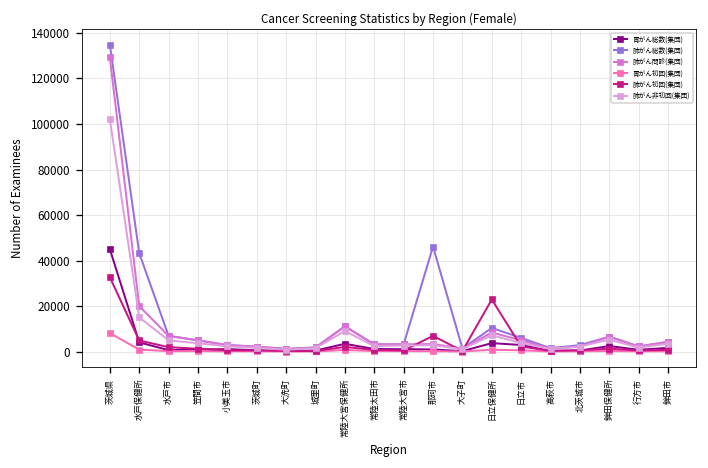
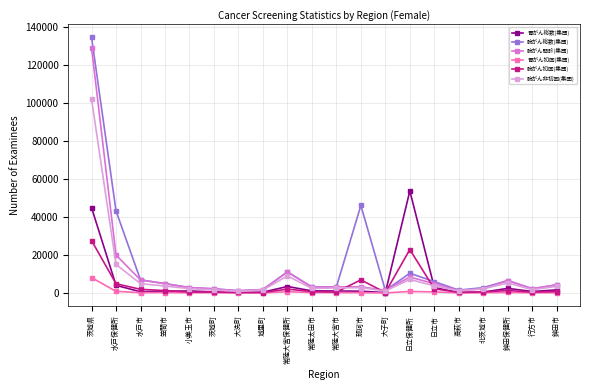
肺がん初回(集団), 茨城県: 33000 -> 28000
胃がん総数(集団), 日立保健所: 4000 -> 54000
